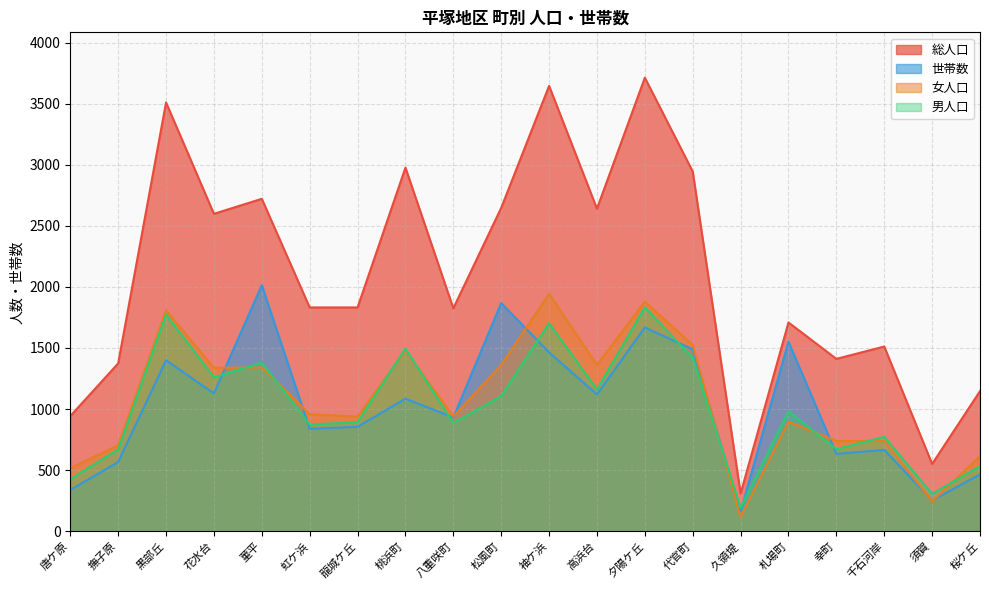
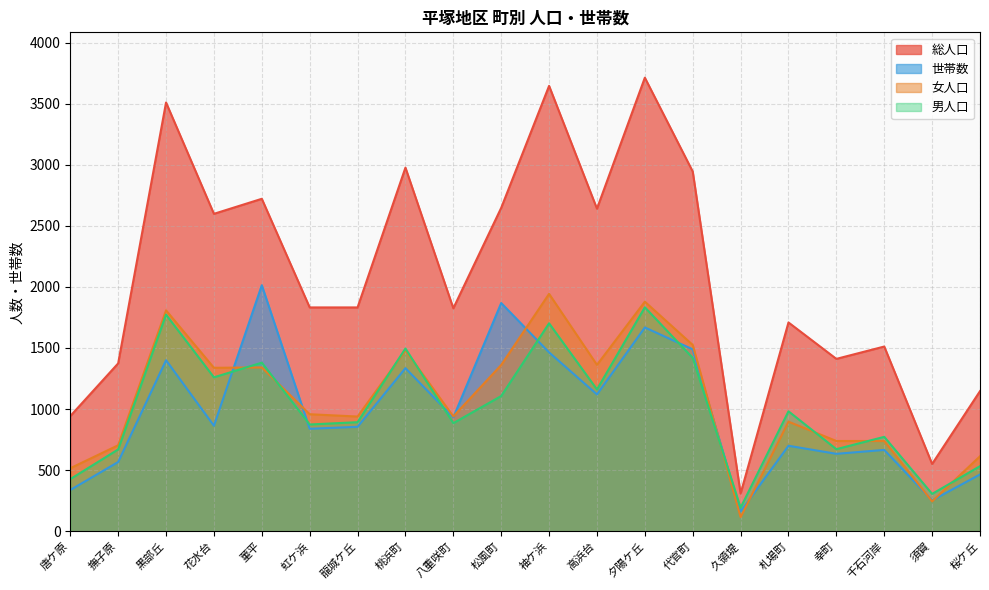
世帯数, 花水台: 1130 -> 860
世帯数, 桃浜町: 1090 -> 1340
世帯数, 札場町: 1550 -> 700
